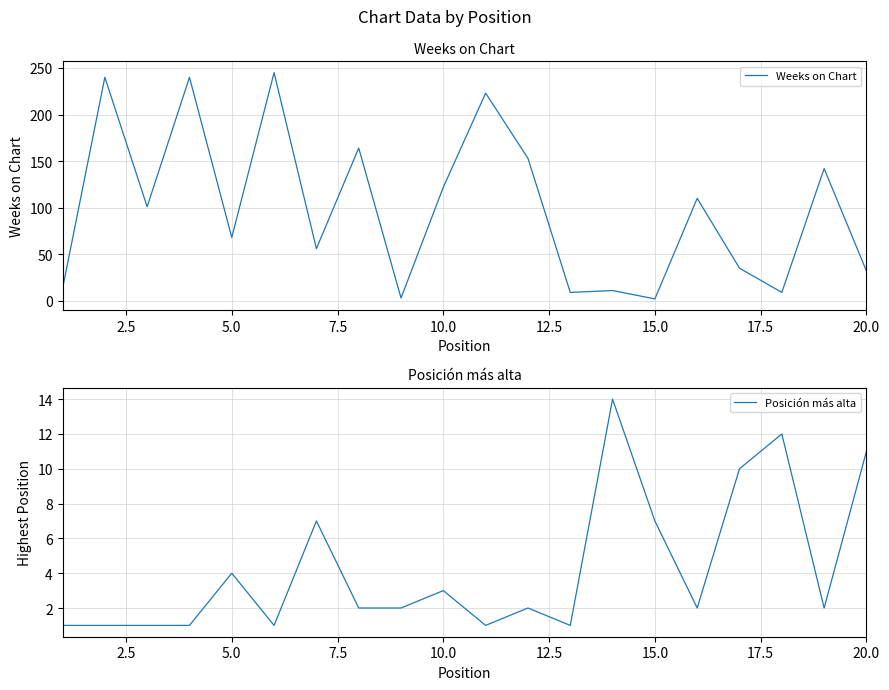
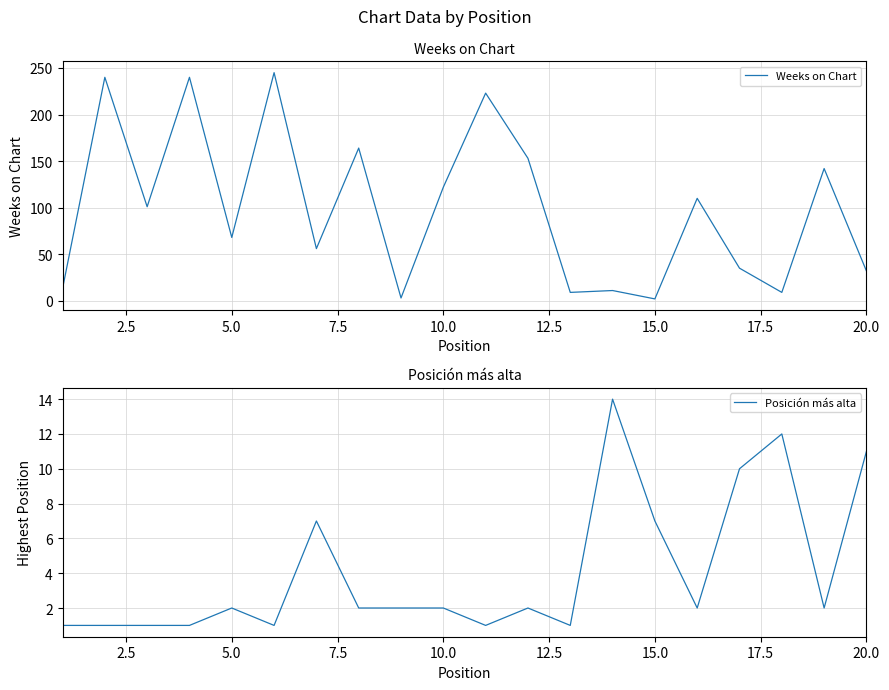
Posición más alta, 5.0: 4 -> 2
Posición más alta, 10.0: 3 -> 2
